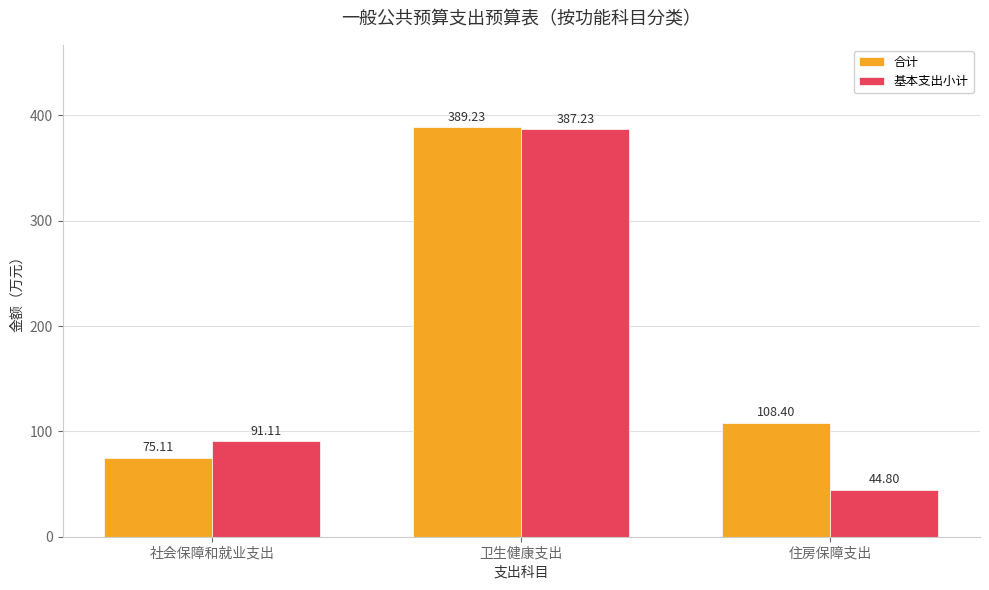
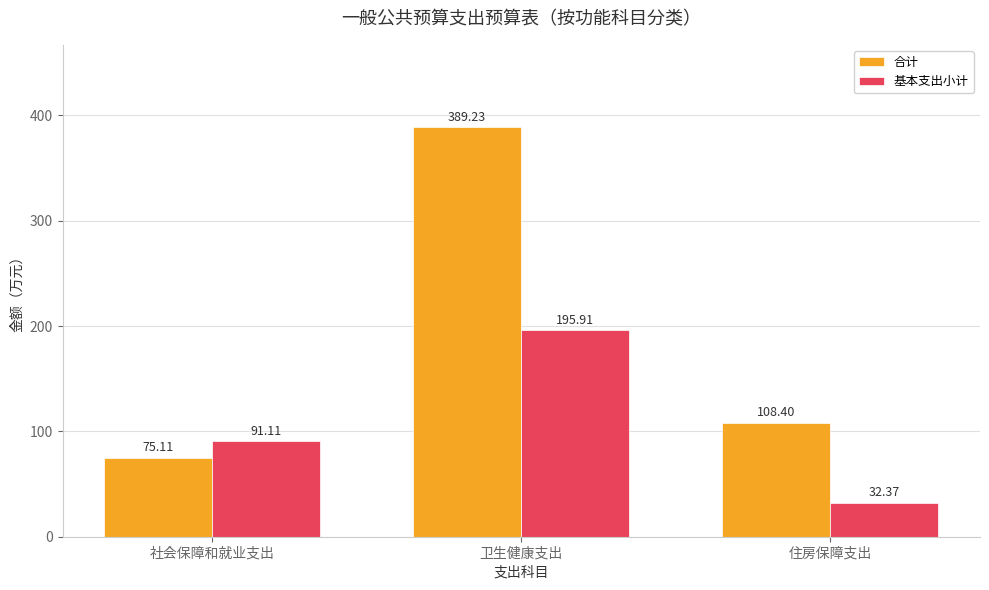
基本支出小计, 卫生健康支出: 387.23 -> 195.91
基本支出小计, 住房保障支出: 44.80 -> 32.37
